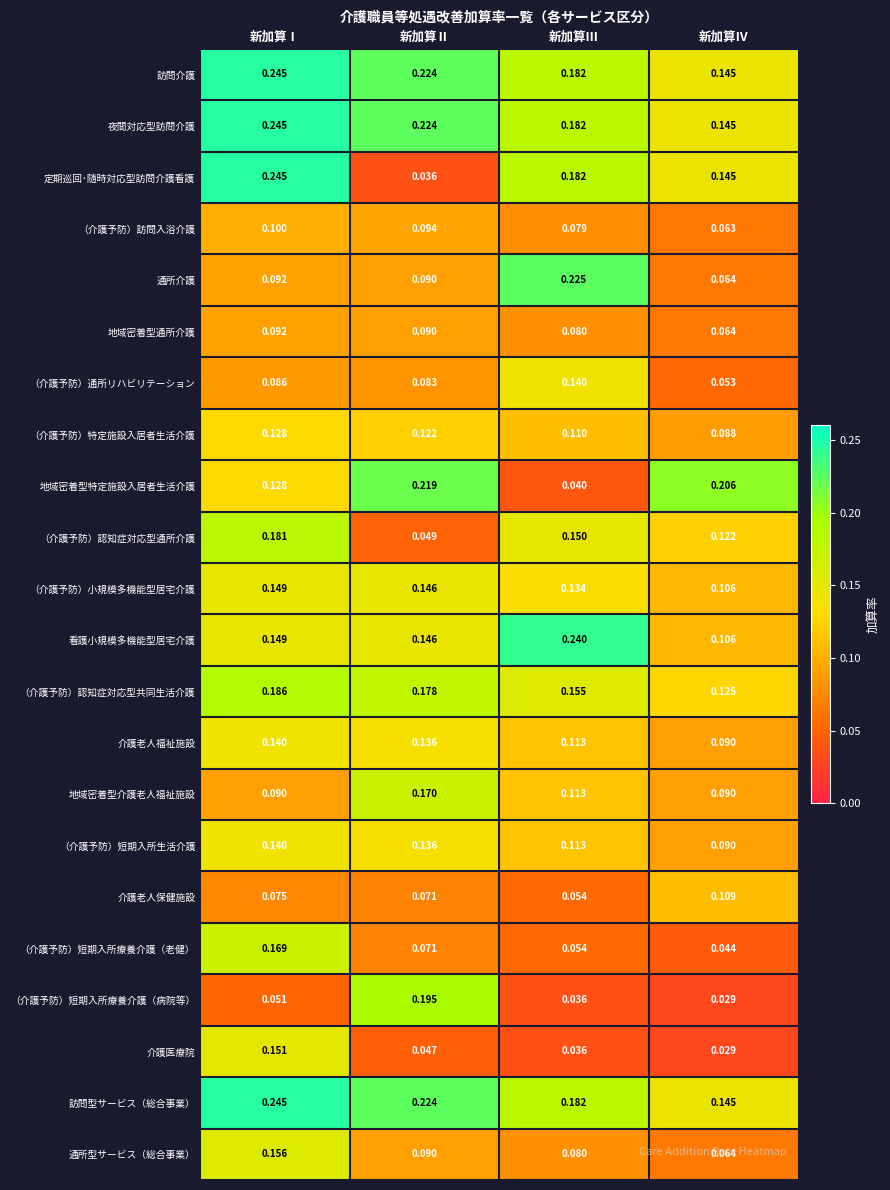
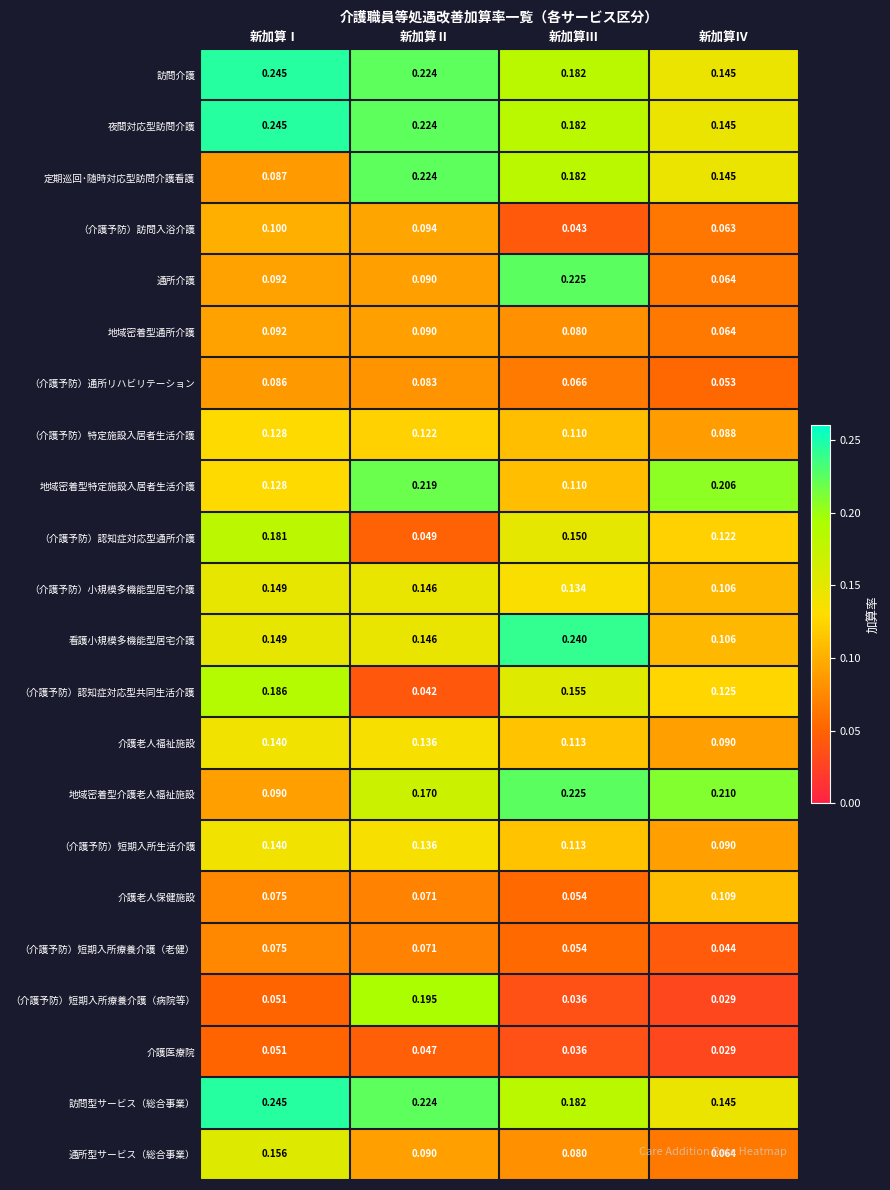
定期巡回･随時対応型訪問介護看護, 新加算Ⅰ: 0.245 -> 0.087
定期巡回･随時対応型訪問介護看護, 新加算Ⅱ: 0.036 -> 0.224
（介護予防）訪問入浴介護, 新加算Ⅲ: 0.079 -> 0.043
（介護予防）通所リハビリテーション, 新加算Ⅲ: 0.140 -> 0.066
地域密着型特定施設入居者生活介護, 新加算Ⅲ: 0.040 -> 0.110
（介護予防）認知症対応型共同生活介護, 新加算Ⅱ: 0.178 -> 0.042
地域密着型介護老人福祉施設, 新加算Ⅲ: 0.113 -> 0.225
地域密着型介護老人福祉施設, 新加算Ⅳ: 0.090 -> 0.210
（介護予防）短期入所療養介護（老健）, 新加算Ⅰ: 0.169 -> 0.075
介護医療院, 新加算Ⅰ: 0.151 -> 0.051
